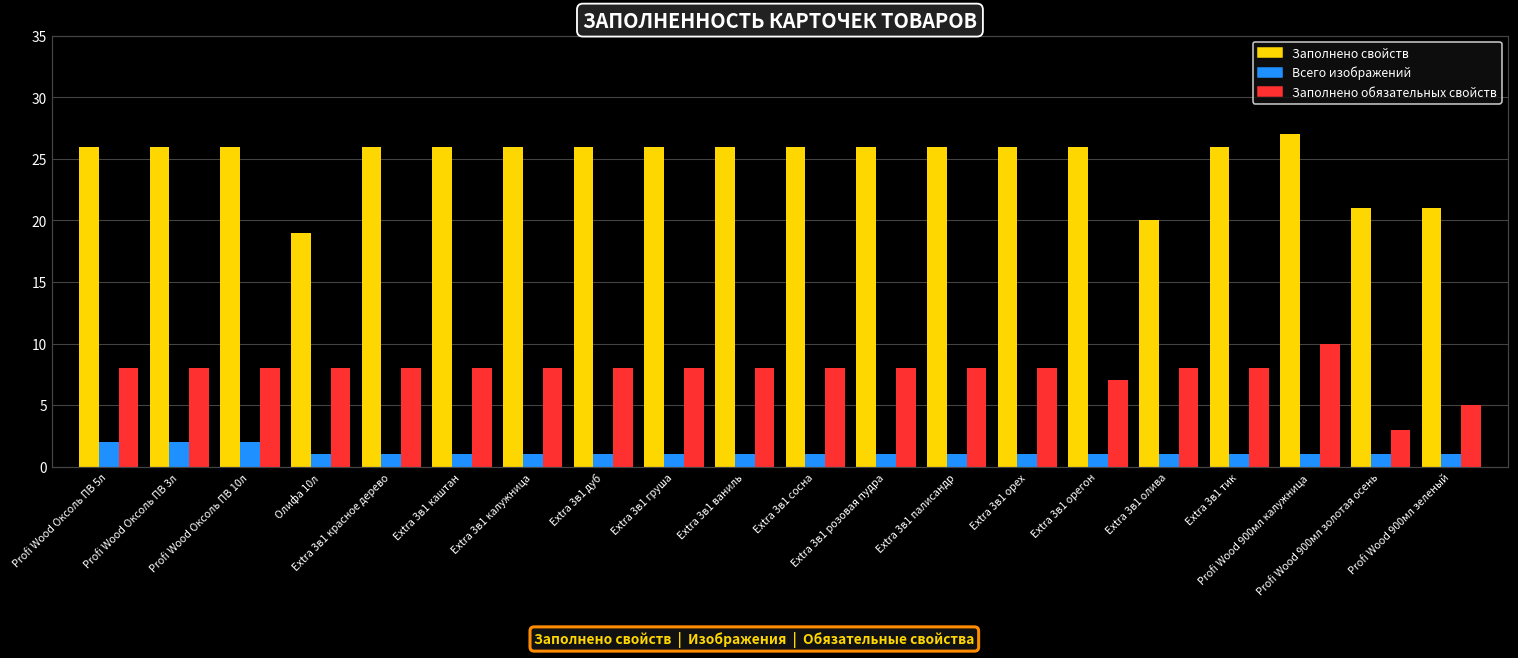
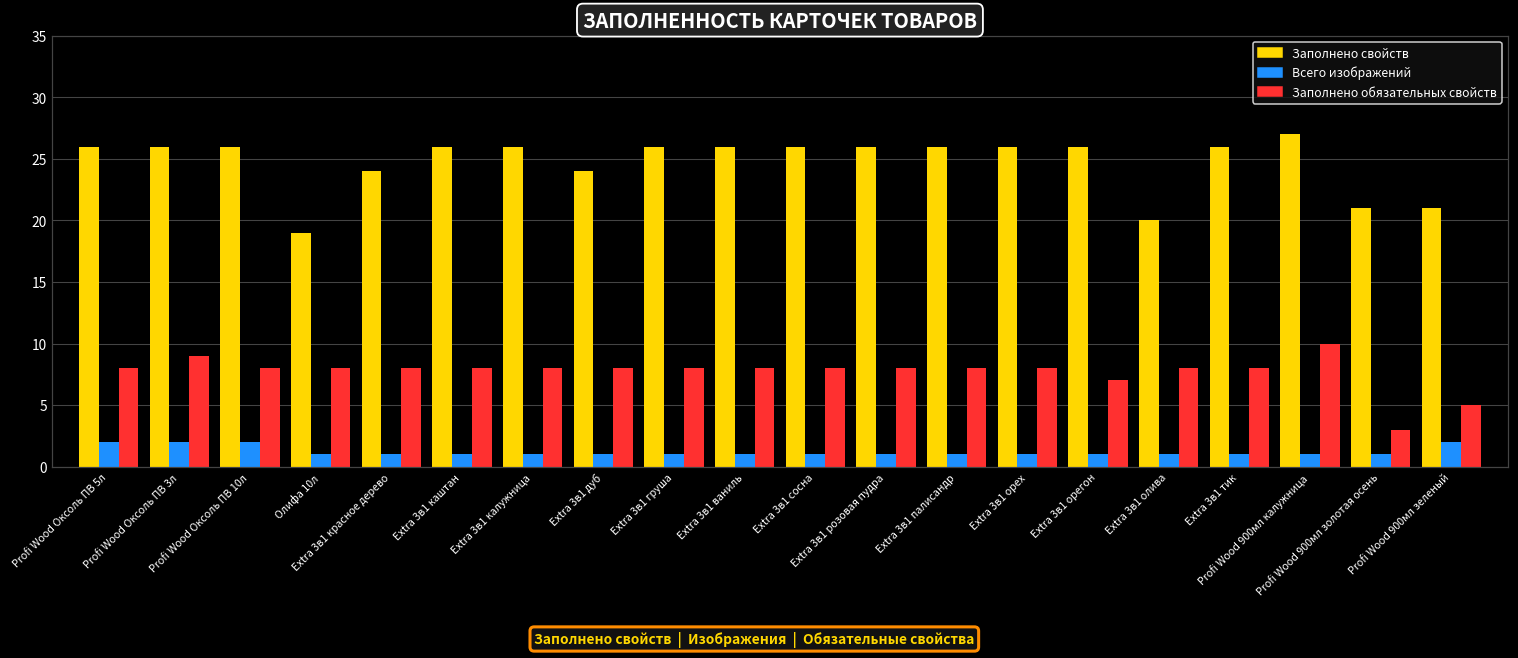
Заполнено обязательных свойств, Profi Wood Оксоль ПВ 3л: 8 -> 9
Заполнено свойств, Extra 3в1 красное дерево: 26 -> 24
Заполнено свойств, Extra 3в1 дуб: 26 -> 24
Всего изображений, Profi Wood 900мл зеленый: 1 -> 2
